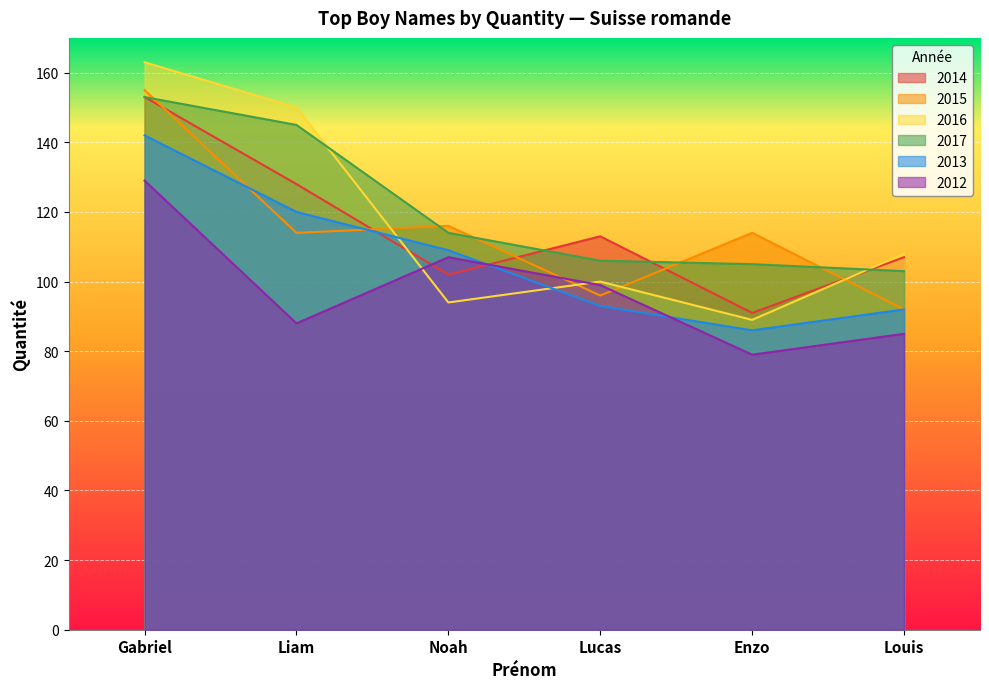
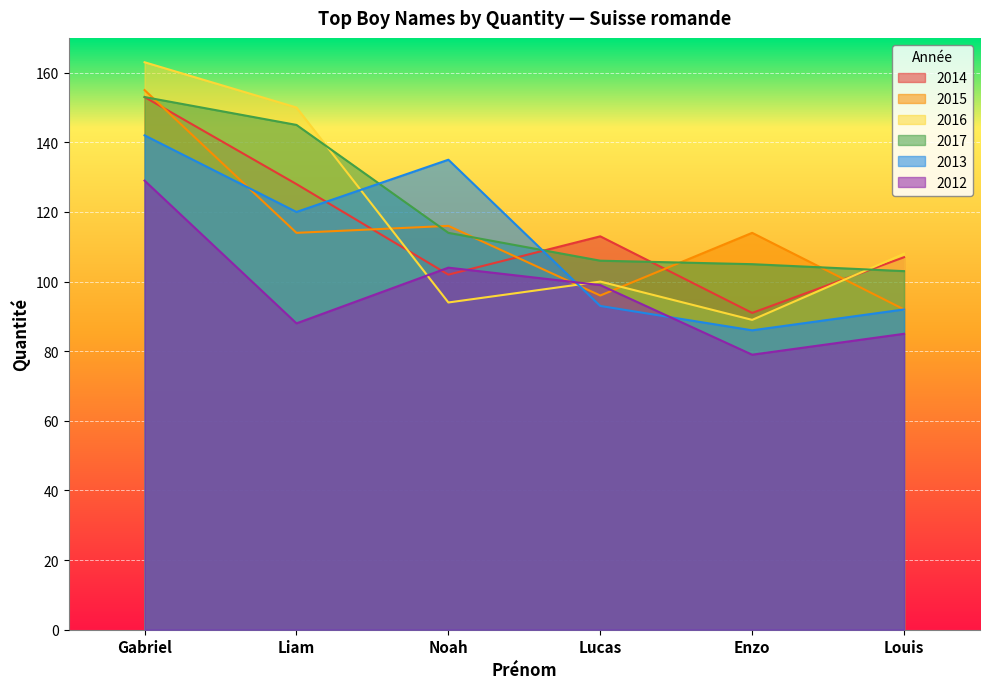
2013, Noah: 109 -> 135
2012, Noah: 107 -> 104
